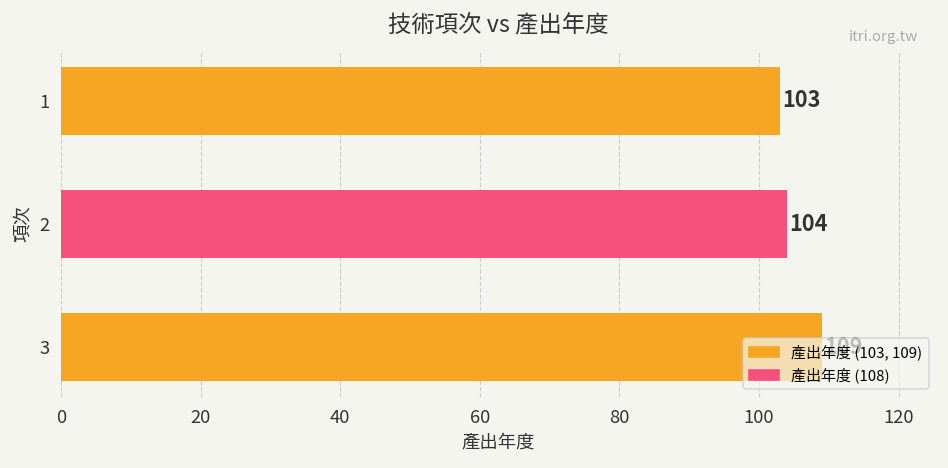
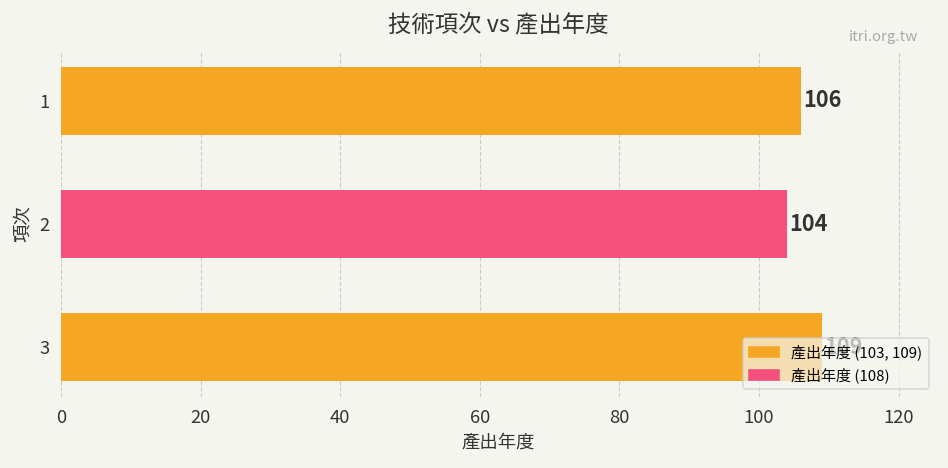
1: 103 -> 106
